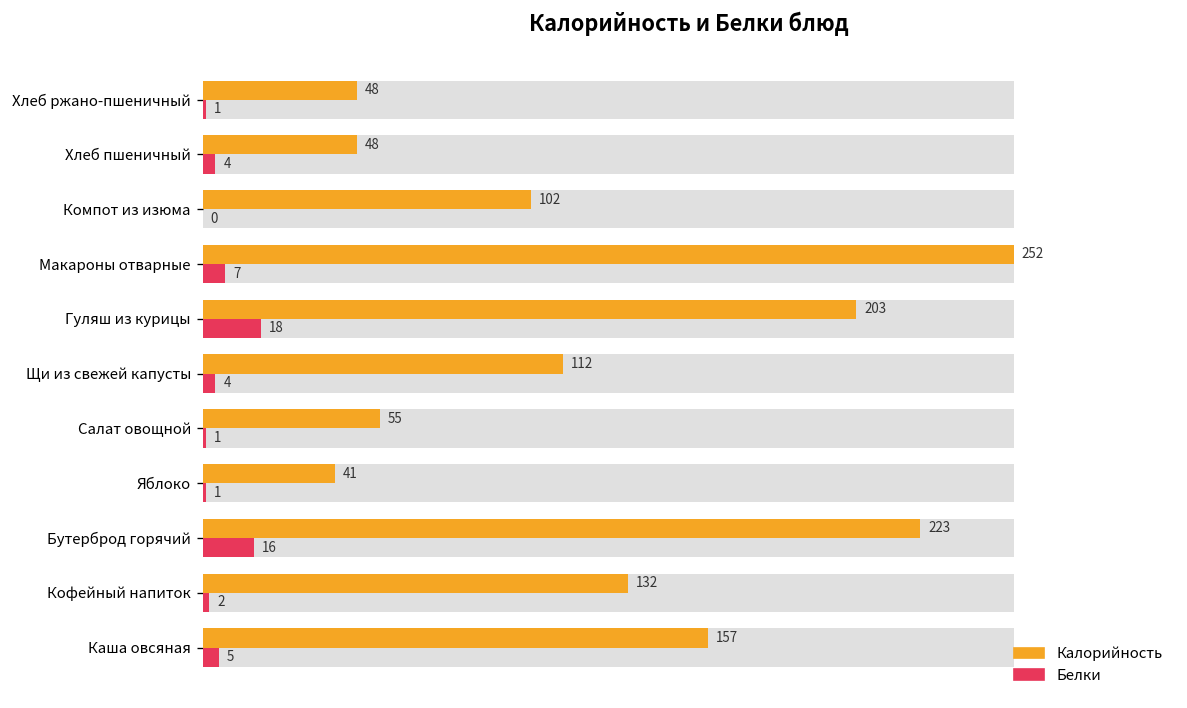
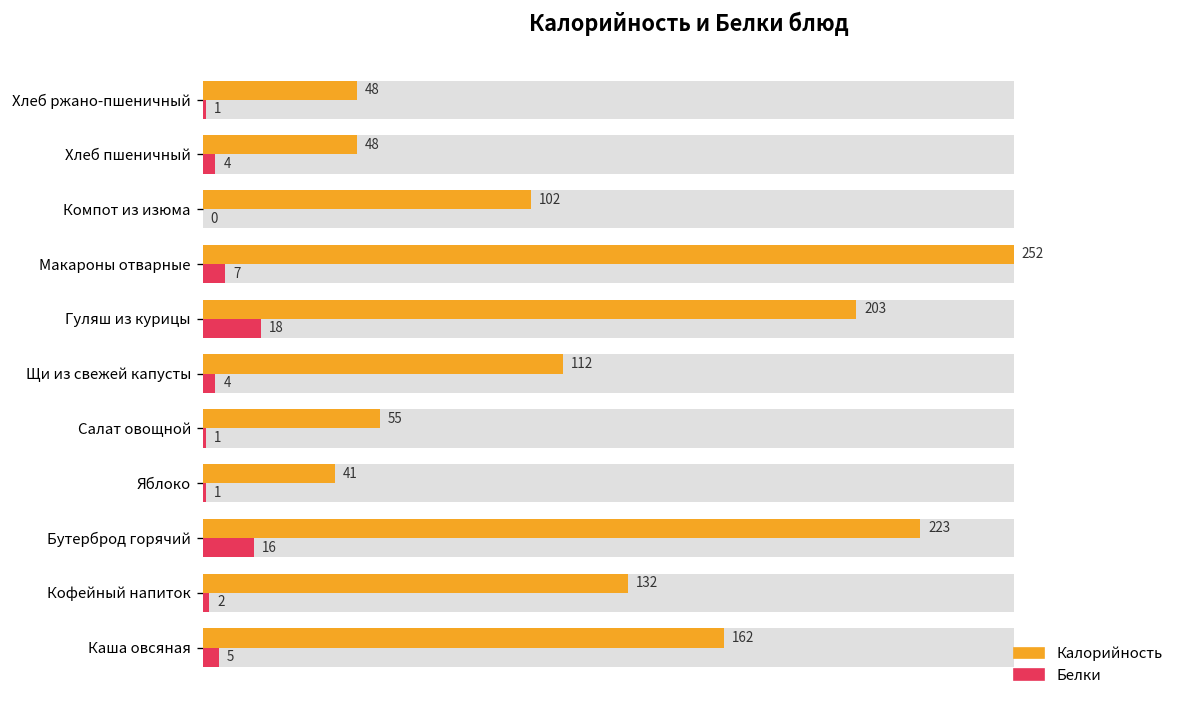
Калорийность, Каша овсяная: 157 -> 162
